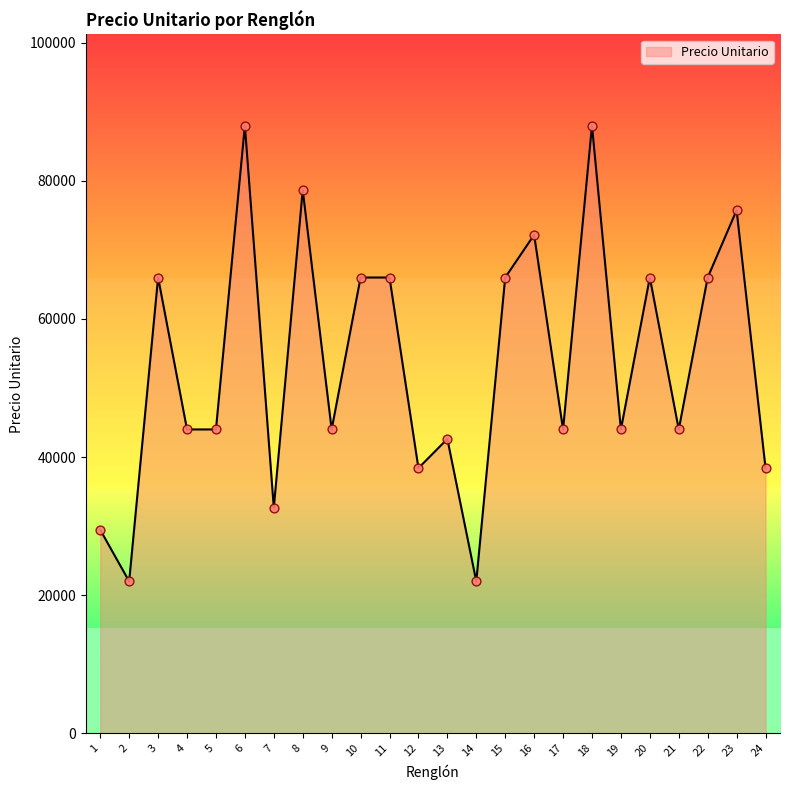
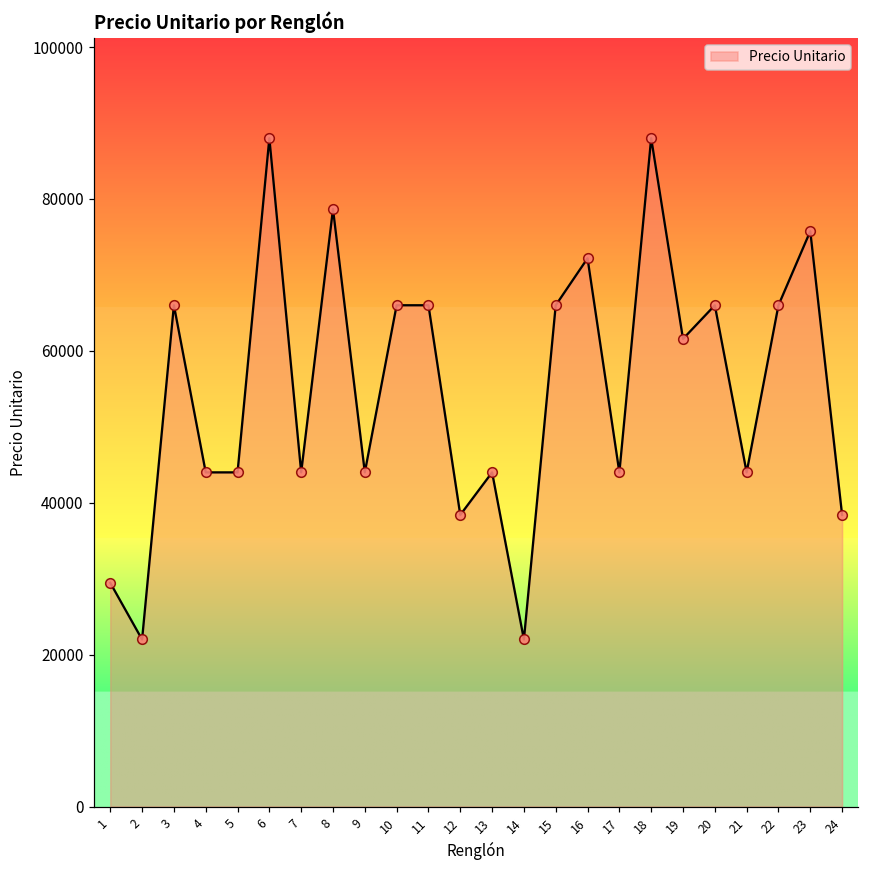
7: 33000 -> 44000
13: 43000 -> 44000
19: 44000 -> 62000
